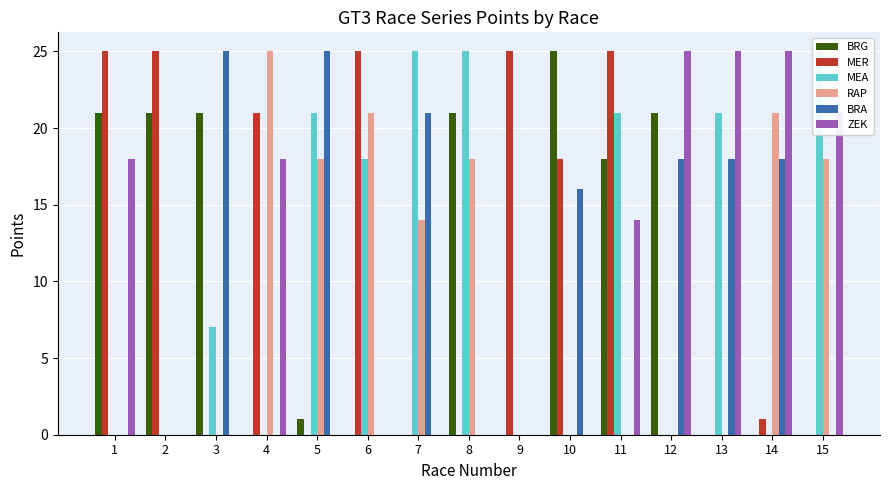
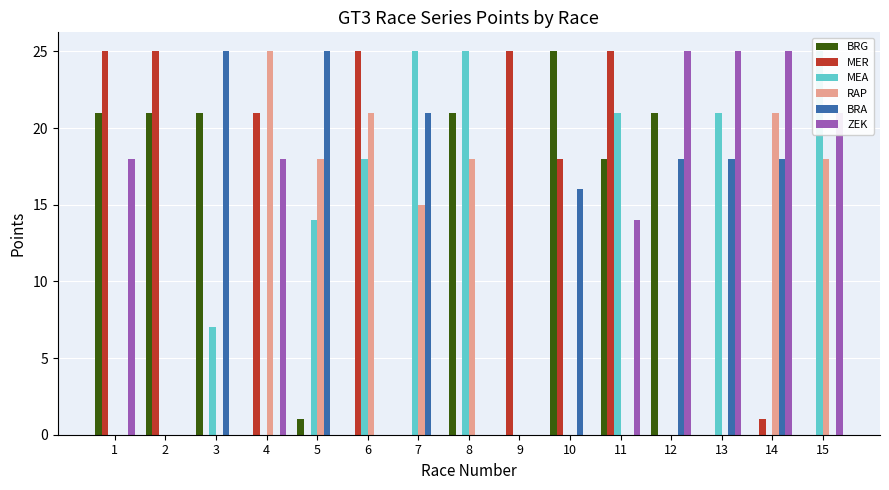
MEA, 5: 21 -> 14
RAP, 7: 14 -> 15
